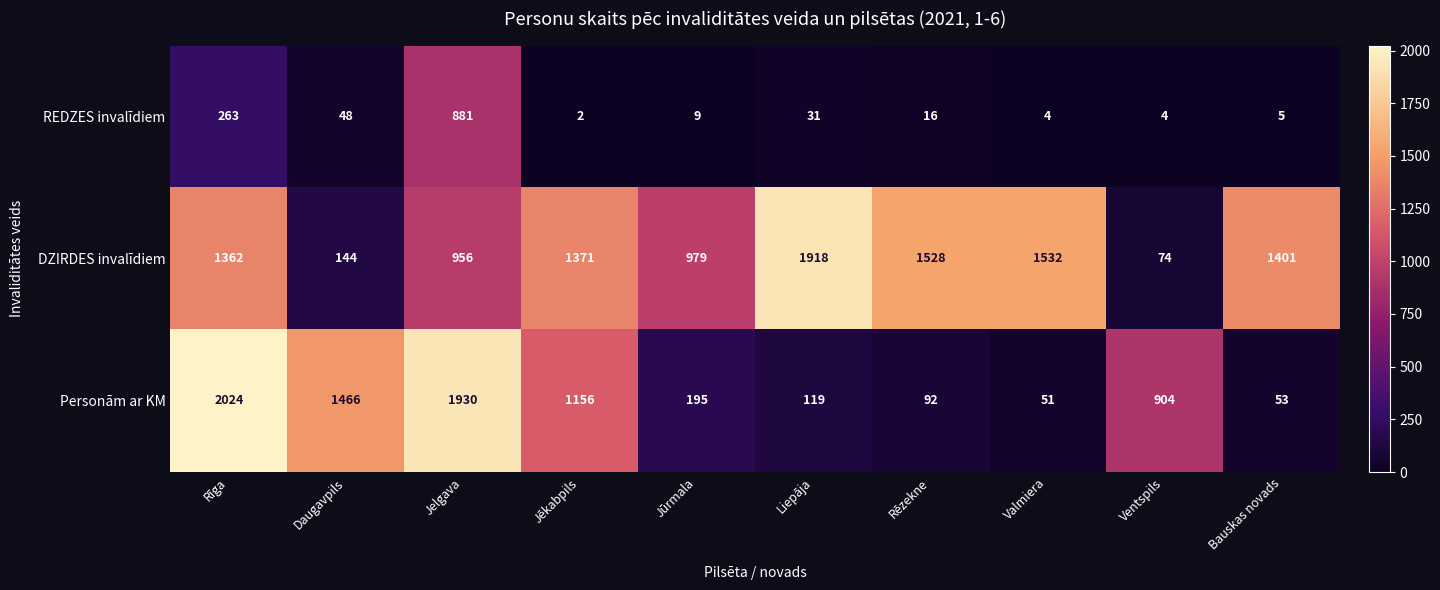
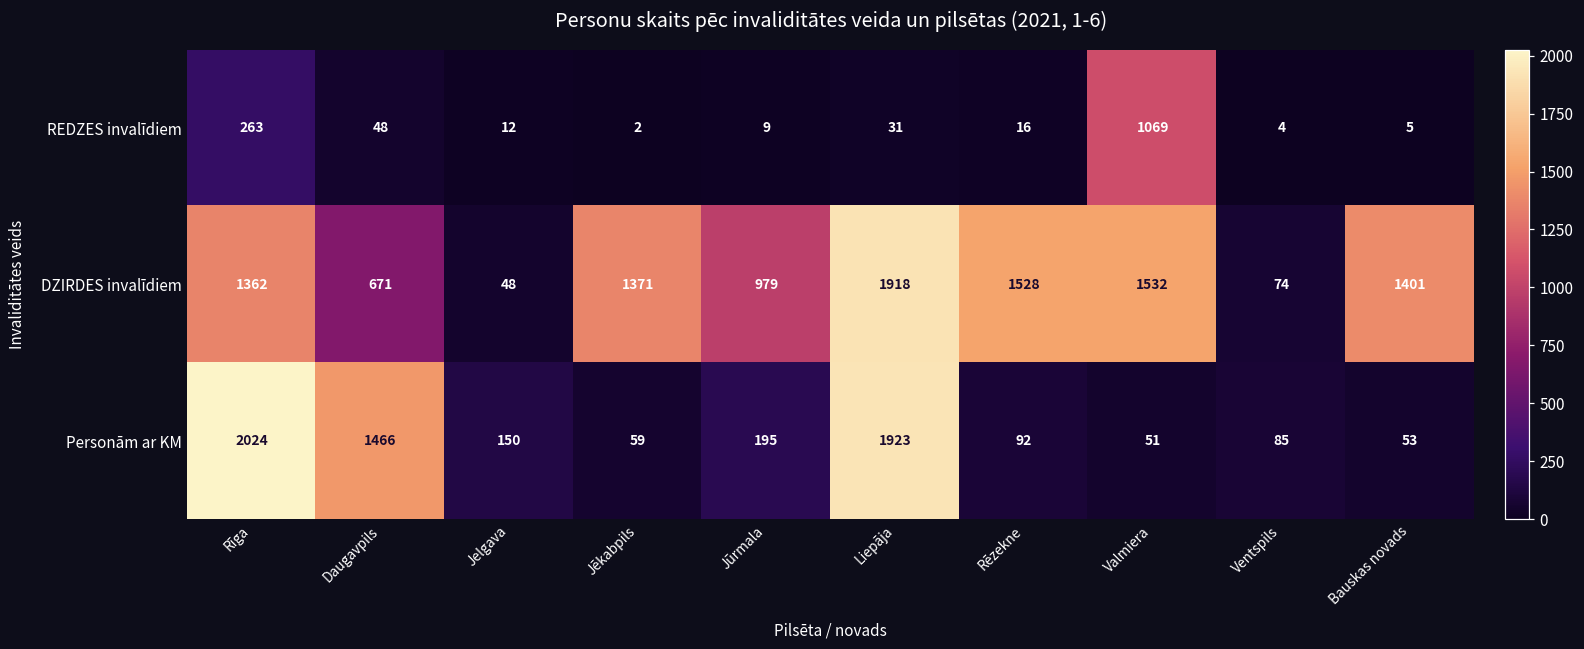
REDZES invalīdiem, Jelgava: 881 -> 12
REDZES invalīdiem, Valmiera: 4 -> 1069
DZIRDES invalīdiem, Daugavpils: 144 -> 671
DZIRDES invalīdiem, Jelgava: 956 -> 48
Personām ar KM, Jelgava: 1930 -> 150
Personām ar KM, Jēkabpils: 1156 -> 59
Personām ar KM, Liepāja: 119 -> 1923
Personām ar KM, Ventspils: 904 -> 85
